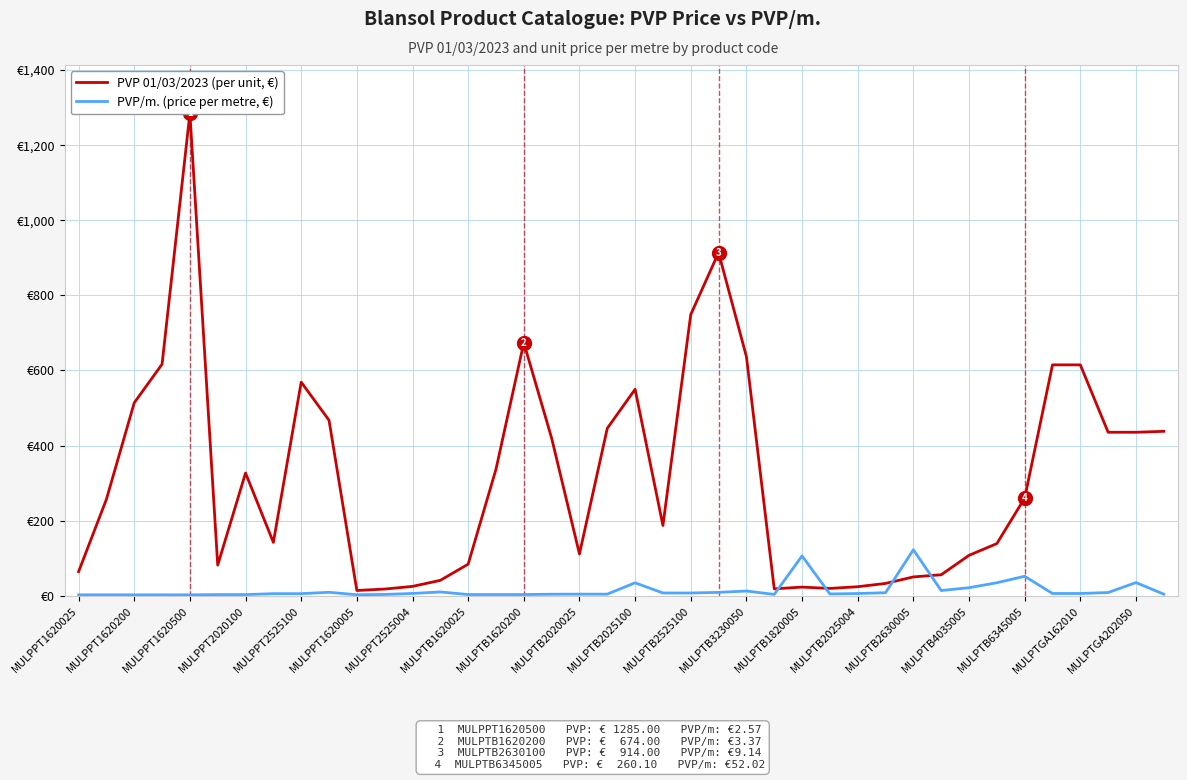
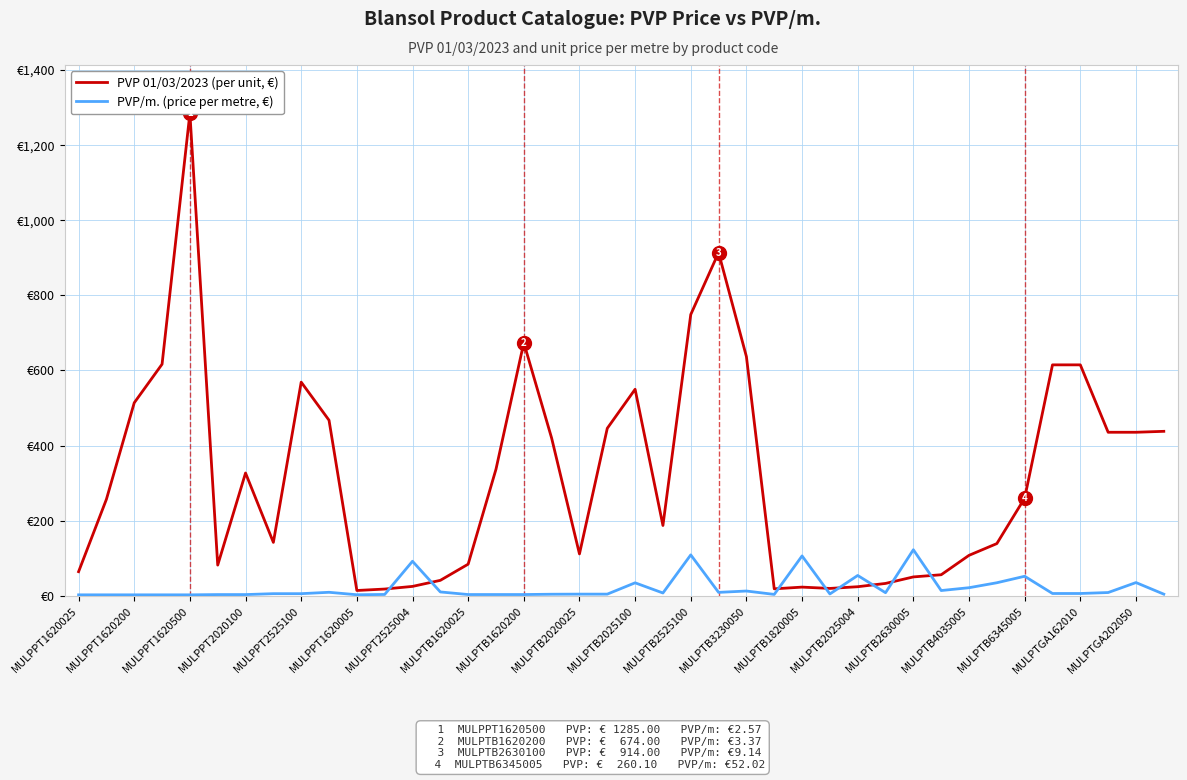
PVP/m. (price per metre, €), MULPPT2525004: €10 -> €90
PVP/m. (price per metre, €), MULPTB2525100: €10 -> €110
PVP/m. (price per metre, €), MULPTB2025004: €10 -> €50
